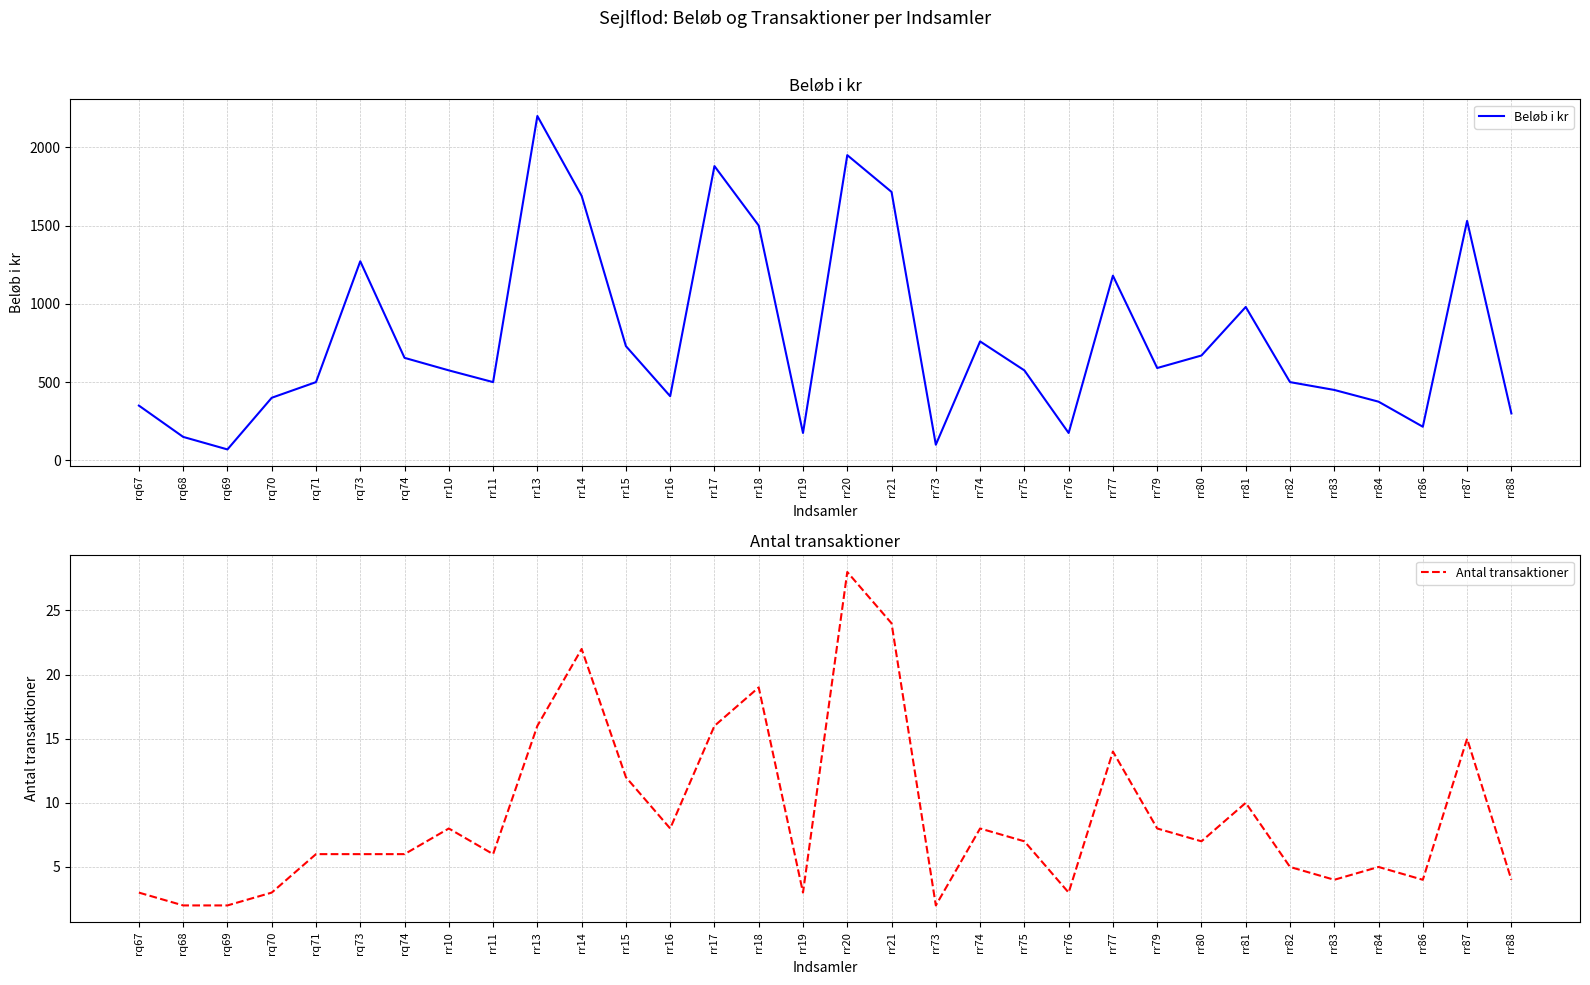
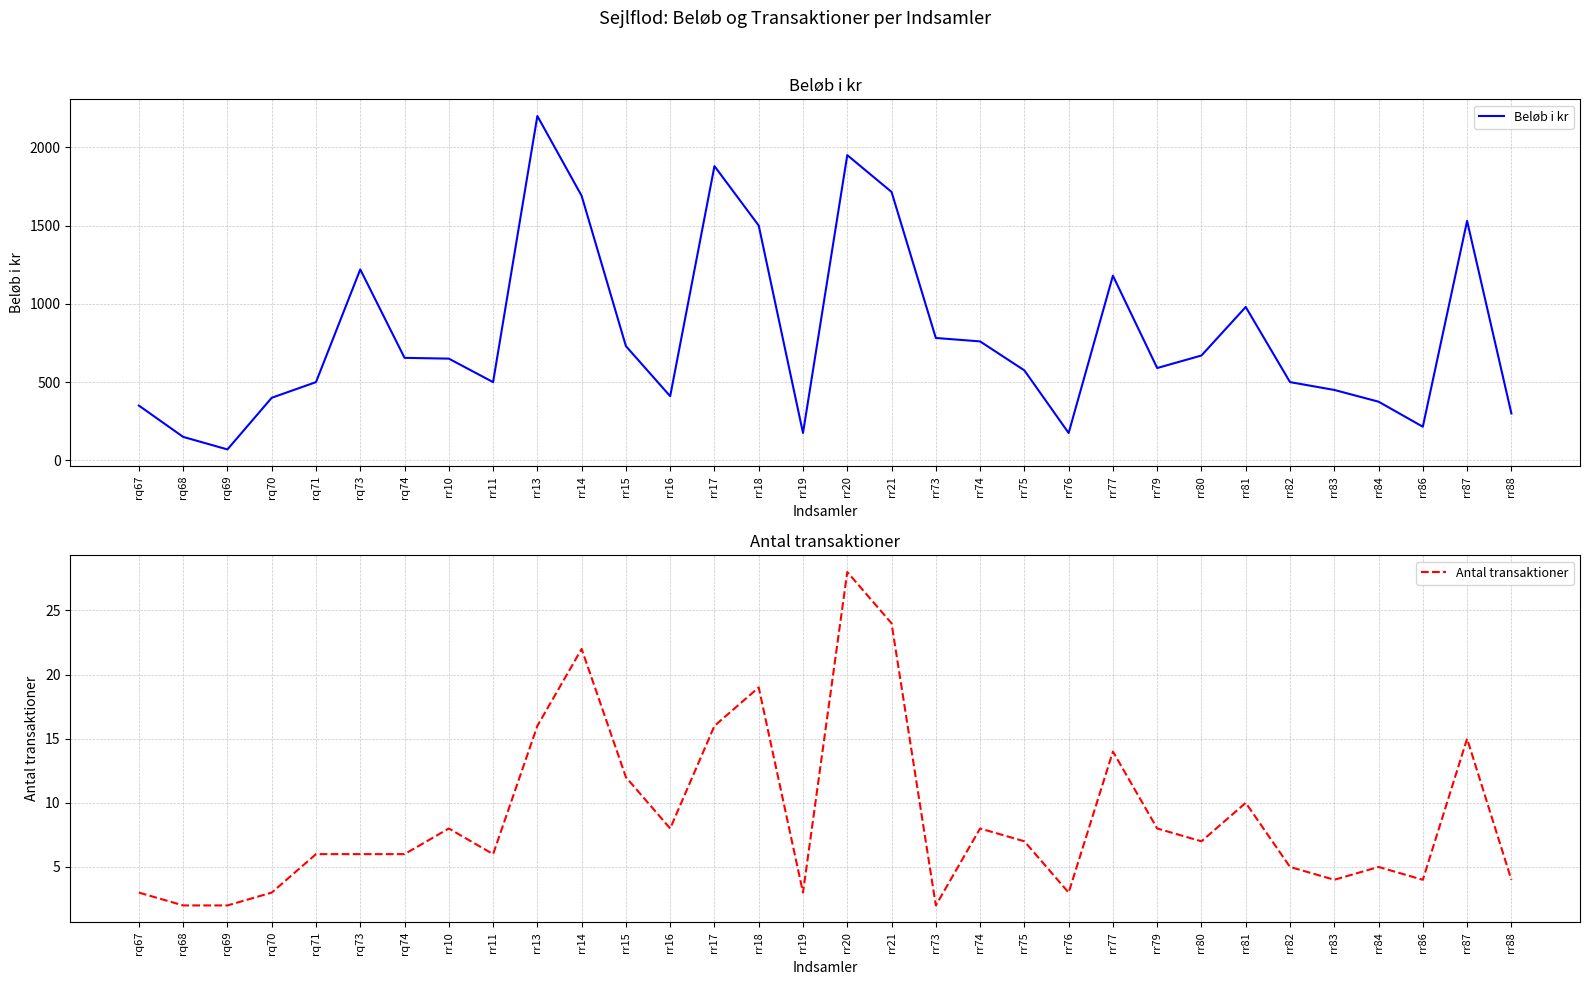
Beløb i kr, rq73: 1270 -> 1220
Beløb i kr, rr10: 580 -> 650
Beløb i kr, rr73: 100 -> 780
